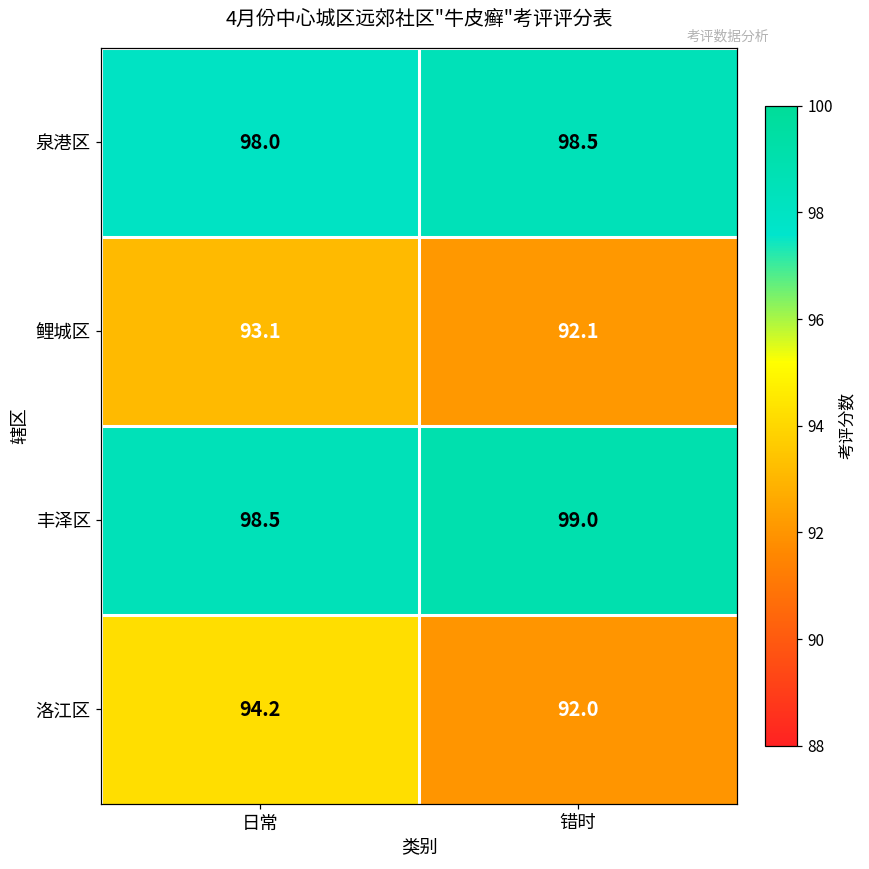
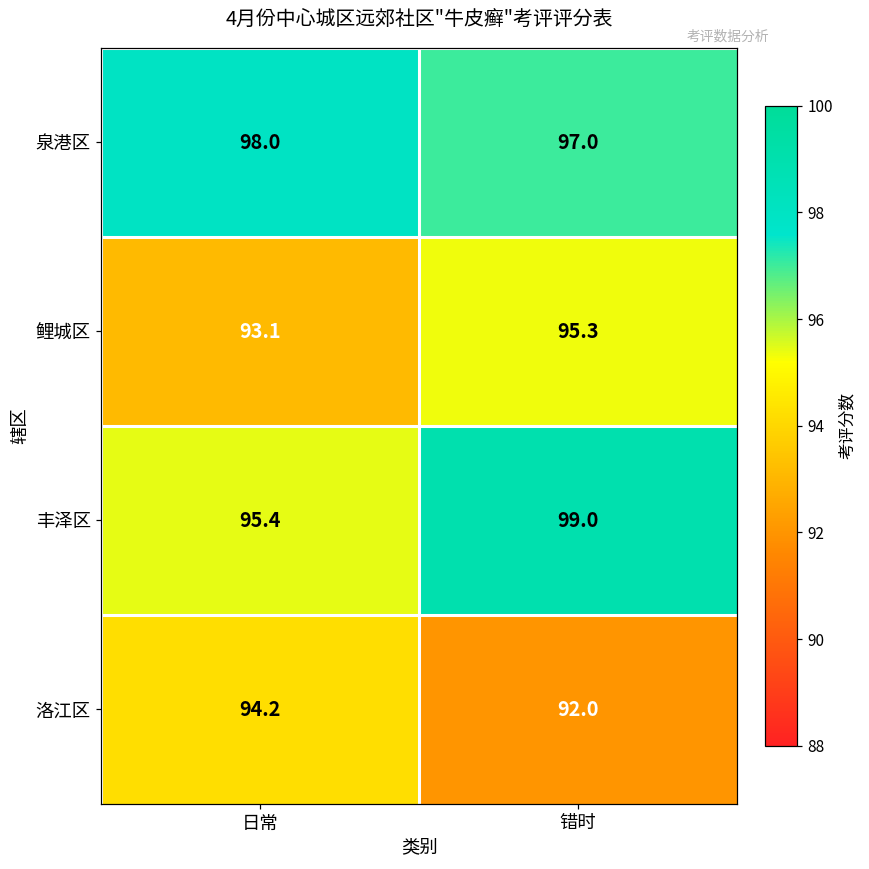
泉港区, 错时: 98.5 -> 97.0
鲤城区, 错时: 92.1 -> 95.3
丰泽区, 日常: 98.5 -> 95.4
